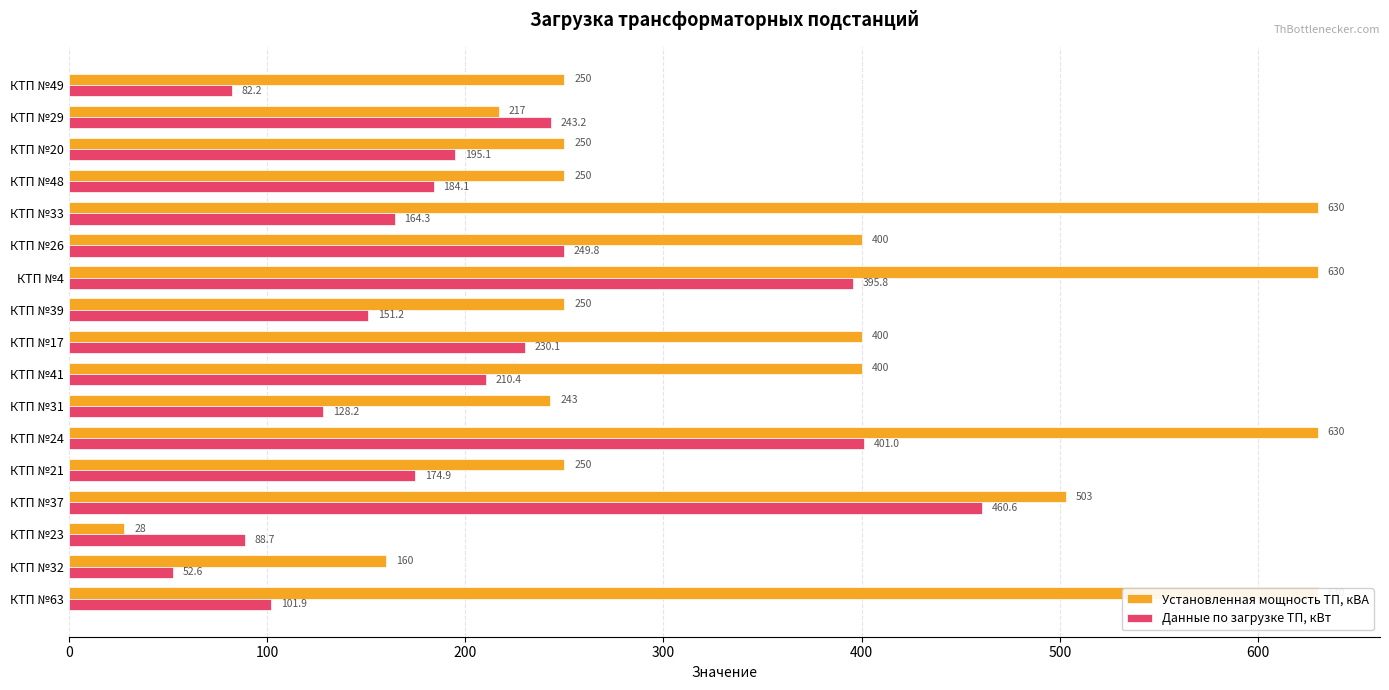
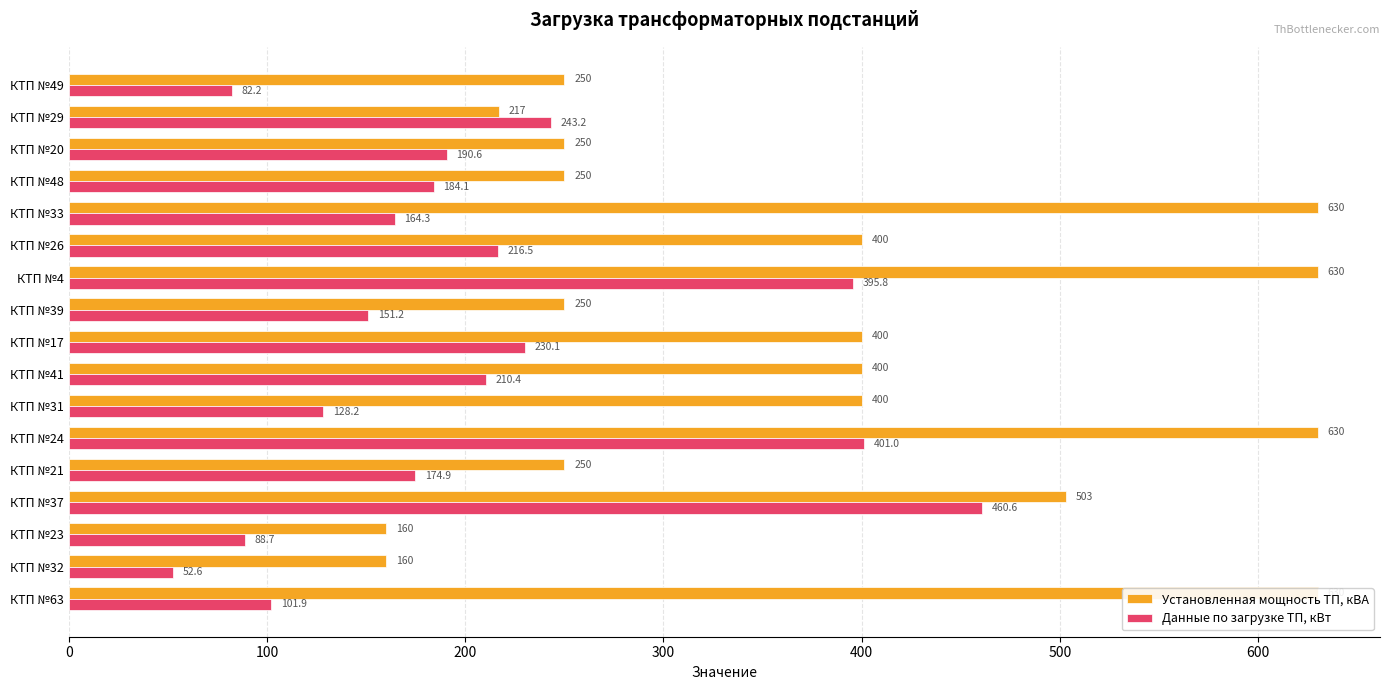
Данные по загрузке ТП, кВт, КТП №20: 195.1 -> 190.6
Данные по загрузке ТП, кВт, КТП №26: 249.8 -> 216.5
Установленная мощность ТП, кВА, КТП №31: 243 -> 400
Установленная мощность ТП, кВА, КТП №23: 28 -> 160
